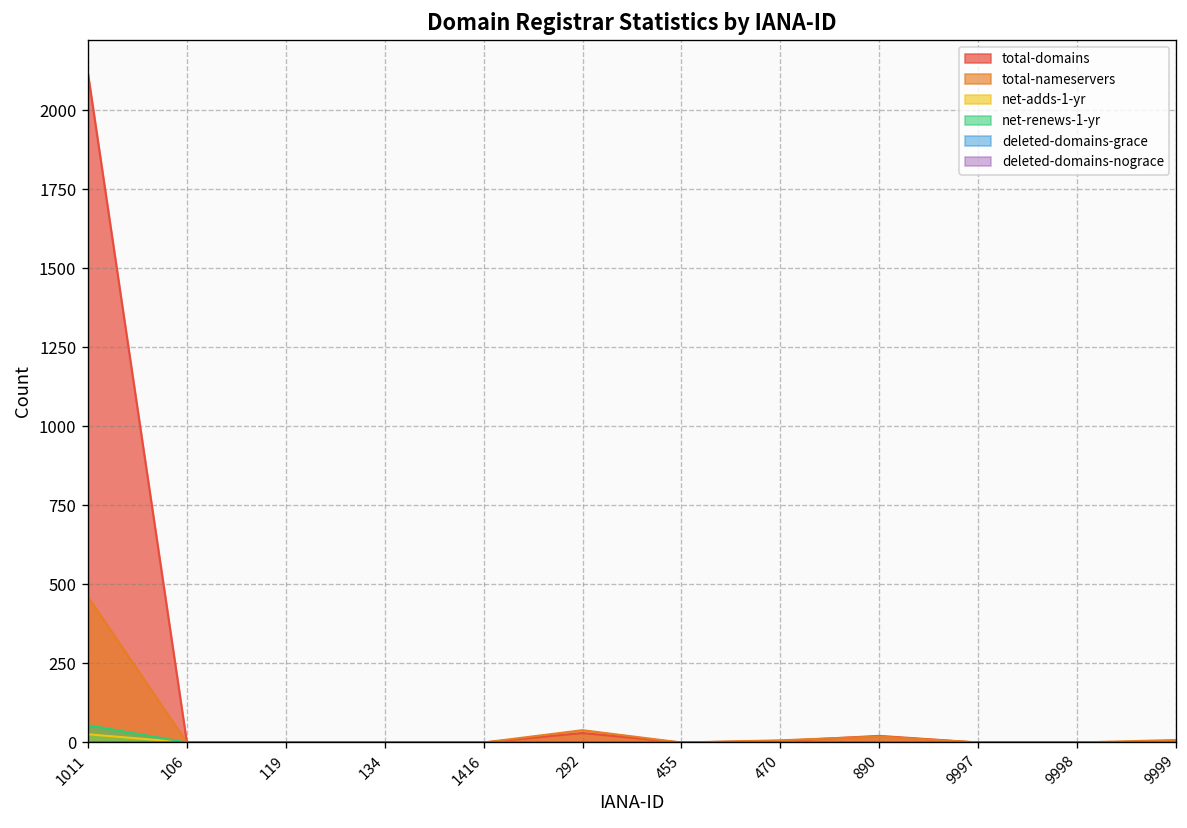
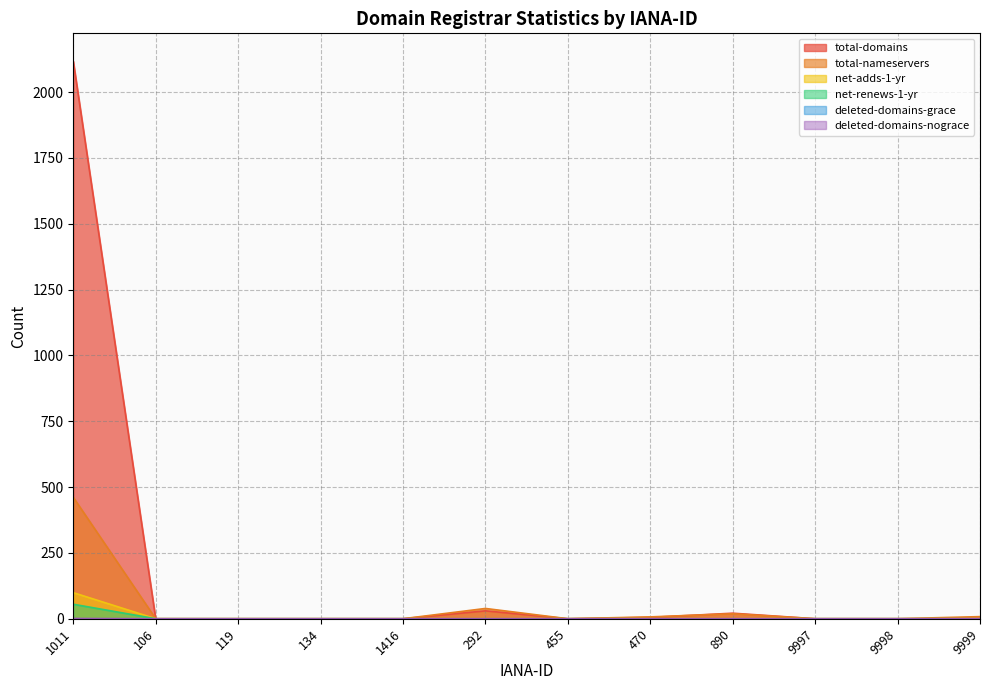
net-adds-1-yr, 1011: 30 -> 100
